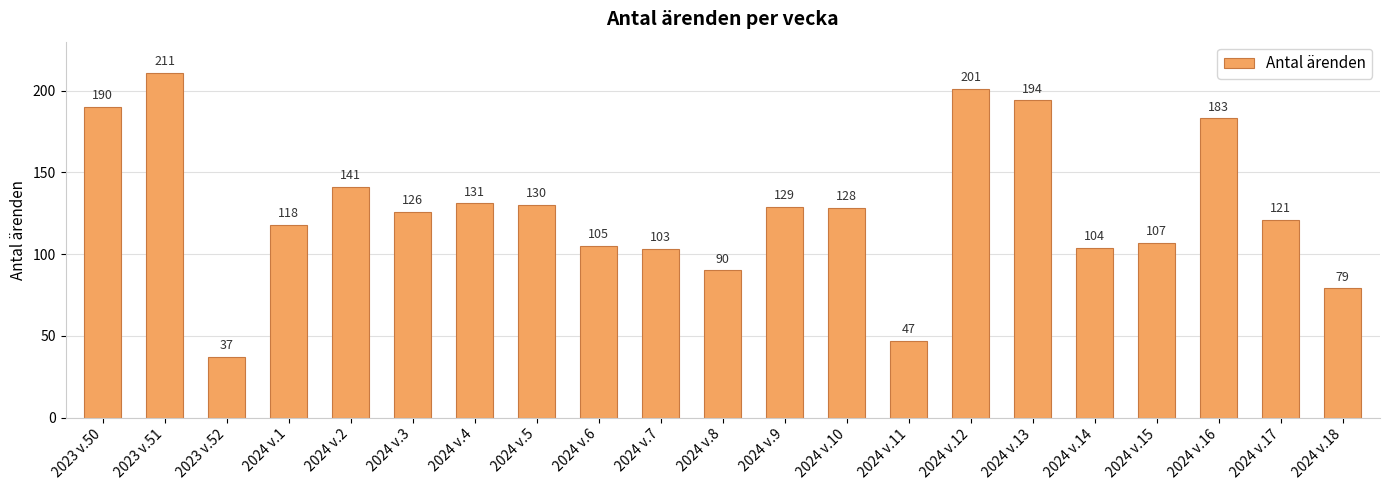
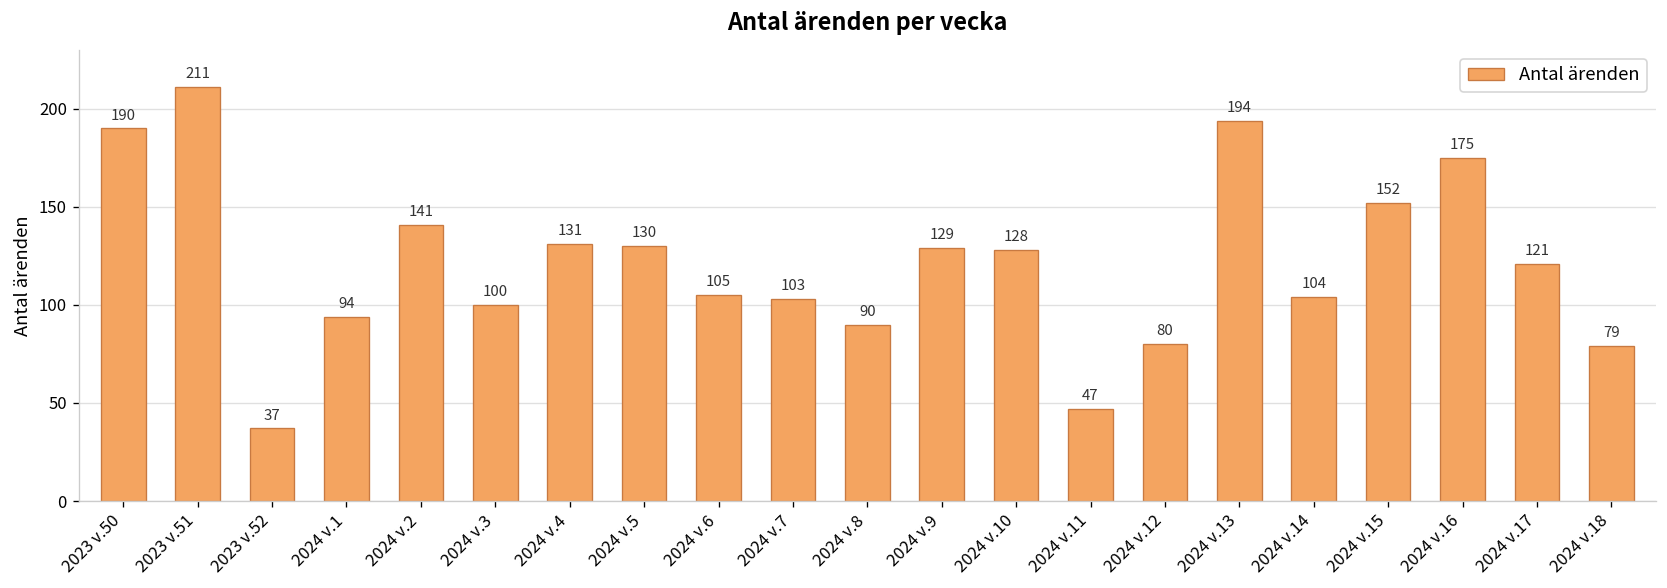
2024 v.1: 118 -> 94
2024 v.3: 126 -> 100
2024 v.12: 201 -> 80
2024 v.15: 107 -> 152
2024 v.16: 183 -> 175
